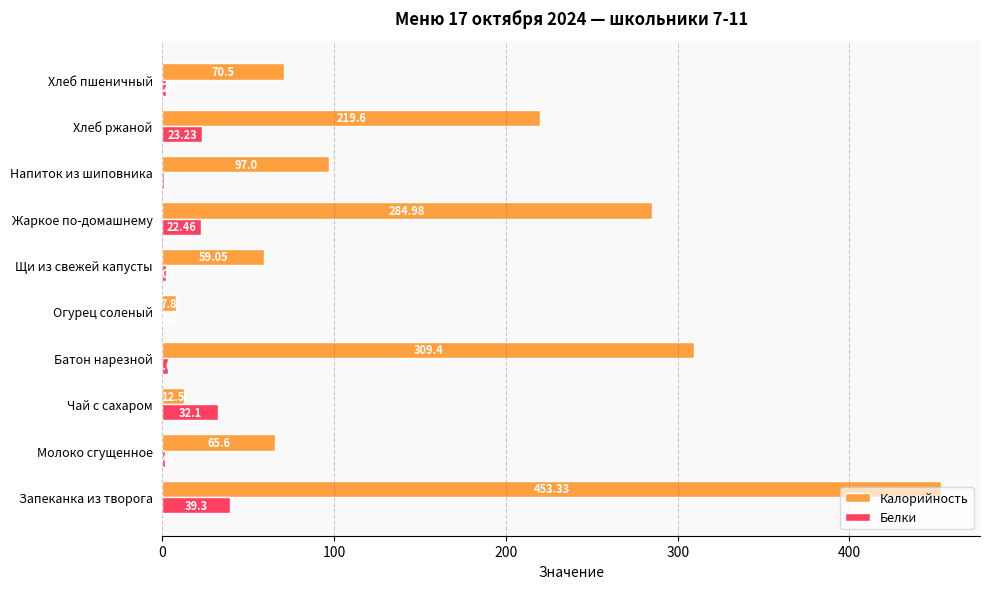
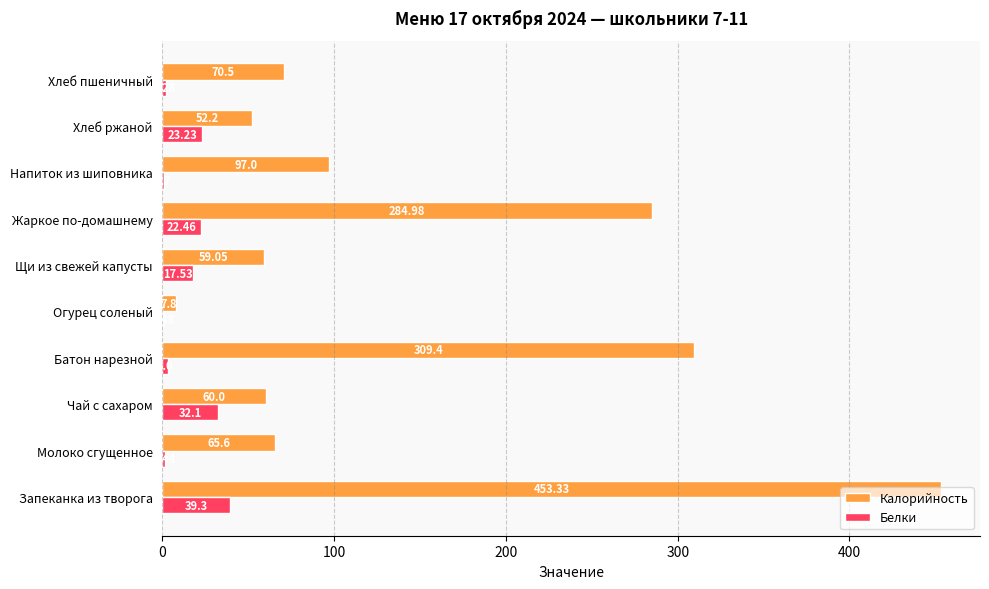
Калорийность, Хлеб ржаной: 219.6 -> 52.2
Белки, Щи из свежей капусты: 2 -> 18
Калорийность, Чай с сахаром: 12.5 -> 60.0
